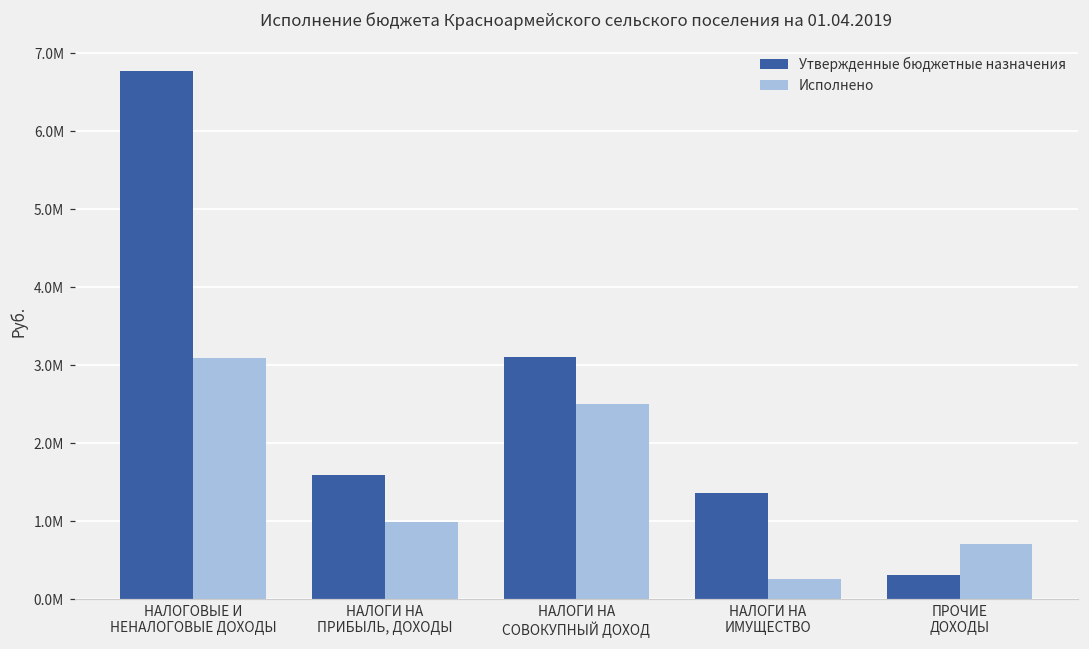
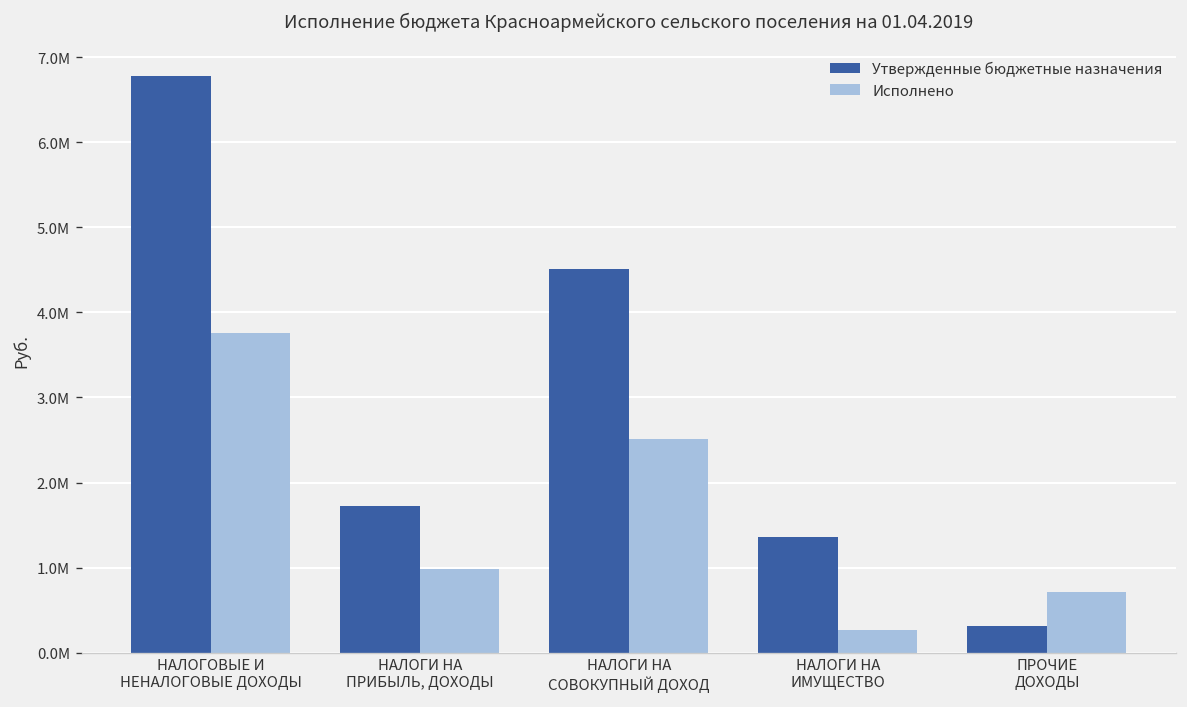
Исполнено, НАЛОГОВЫЕ И НЕНАЛОГОВЫЕ ДОХОДЫ: 3.1М -> 3.8М
Утвержденные бюджетные назначения, НАЛОГИ НА ПРИБЫЛЬ, ДОХОДЫ: 1.6М -> 1.7М
Утвержденные бюджетные назначения, НАЛОГИ НА СОВОКУПНЫЙ ДОХОД: 3.1М -> 4.5М
